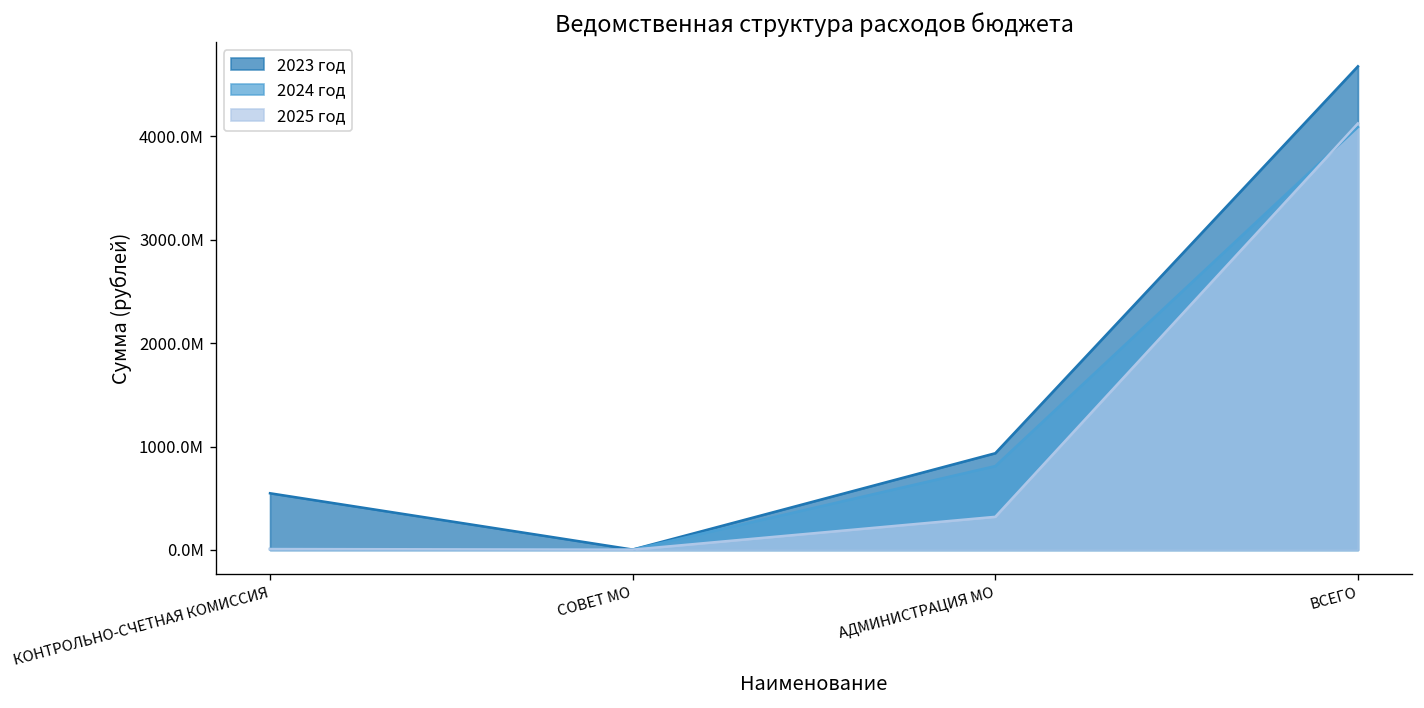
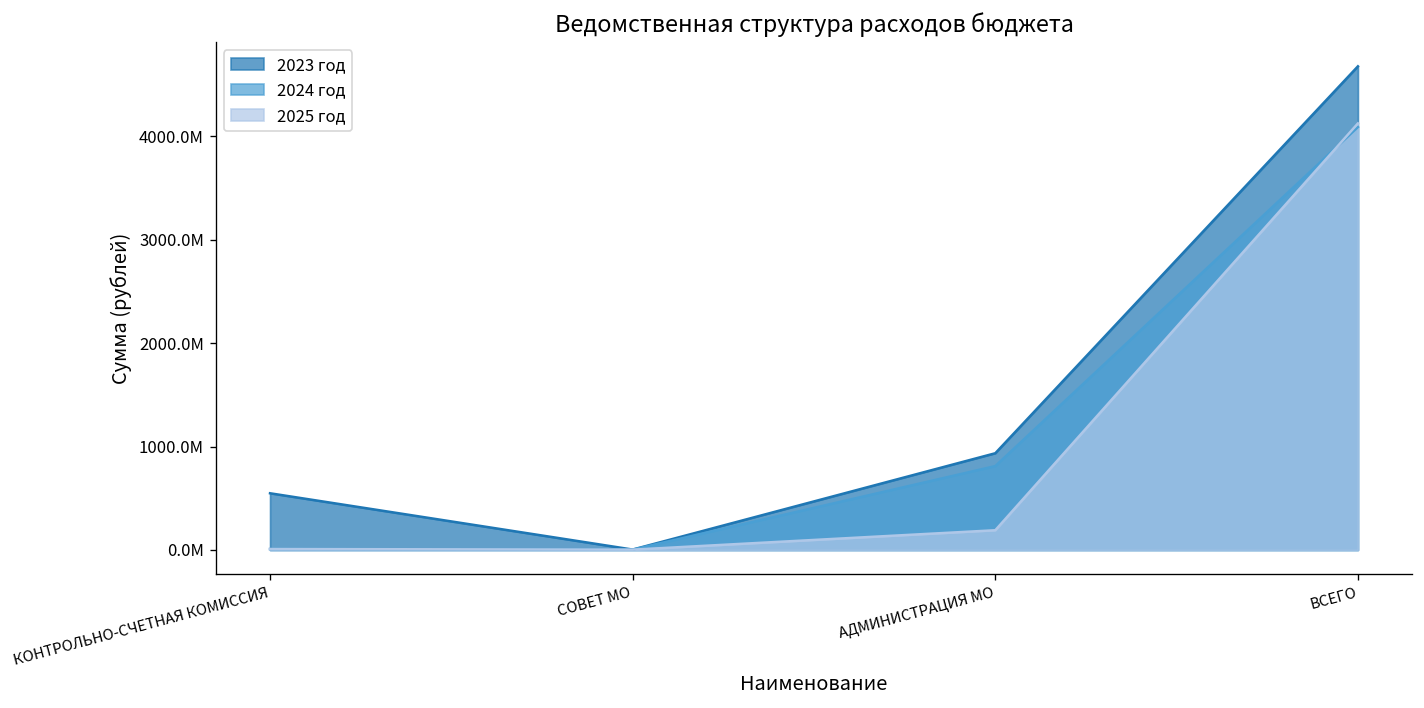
2025 год, АДМИНИСТРАЦИЯ МО: 300000000 -> 200000000
